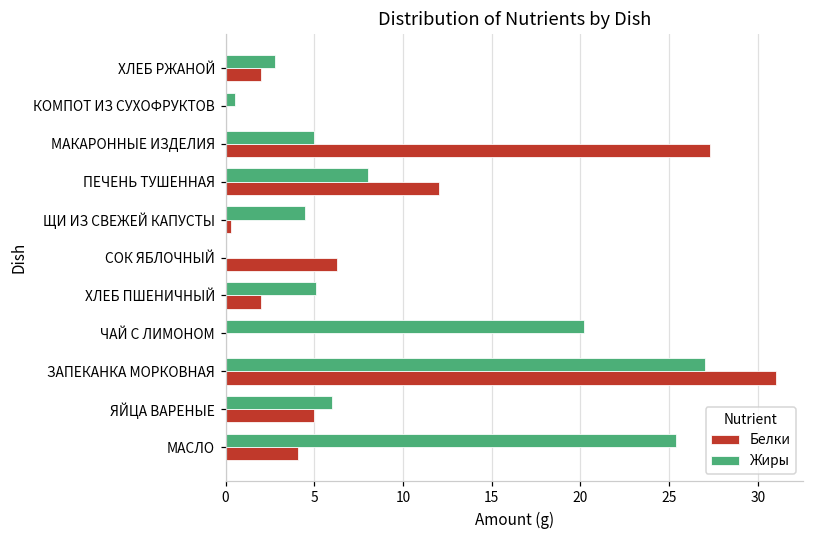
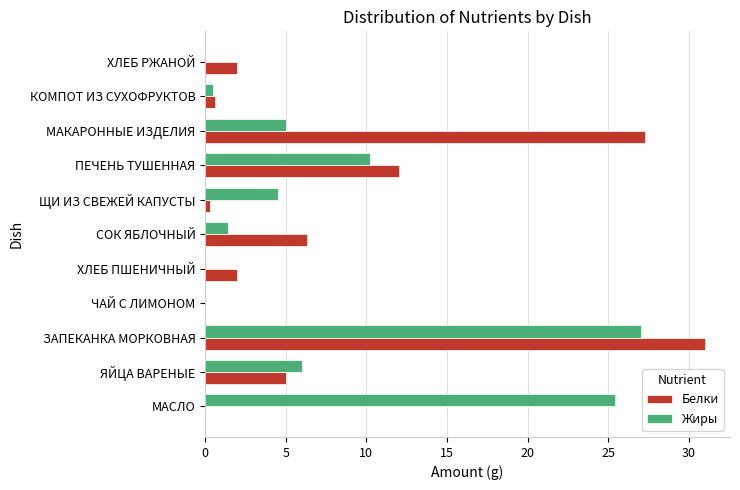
Жиры, ХЛЕБ РЖАНОЙ: 2.8 -> 0.0
Белки, КОМПОТ ИЗ СУХОФРУКТОВ: 0.0 -> 0.6
Жиры, ПЕЧЕНЬ ТУШЕННАЯ: 8.0 -> 10.2
Жиры, СОК ЯБЛОЧНЫЙ: 0.0 -> 1.4
Жиры, ХЛЕБ ПШЕНИЧНЫЙ: 5.1 -> 0.0
Жиры, ЧАЙ С ЛИМОНОМ: 20.2 -> 0.0
Белки, МАСЛО: 4.1 -> 0.0
